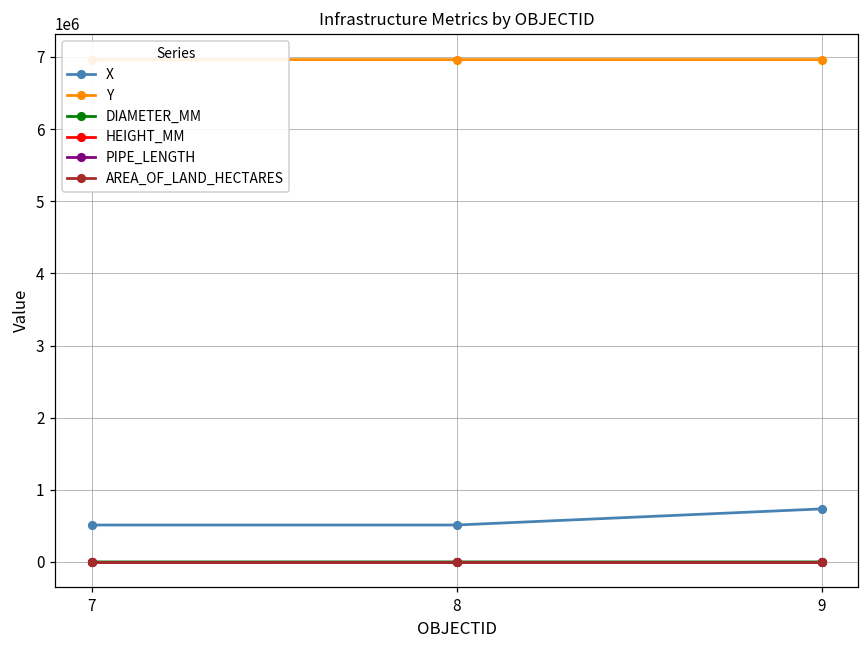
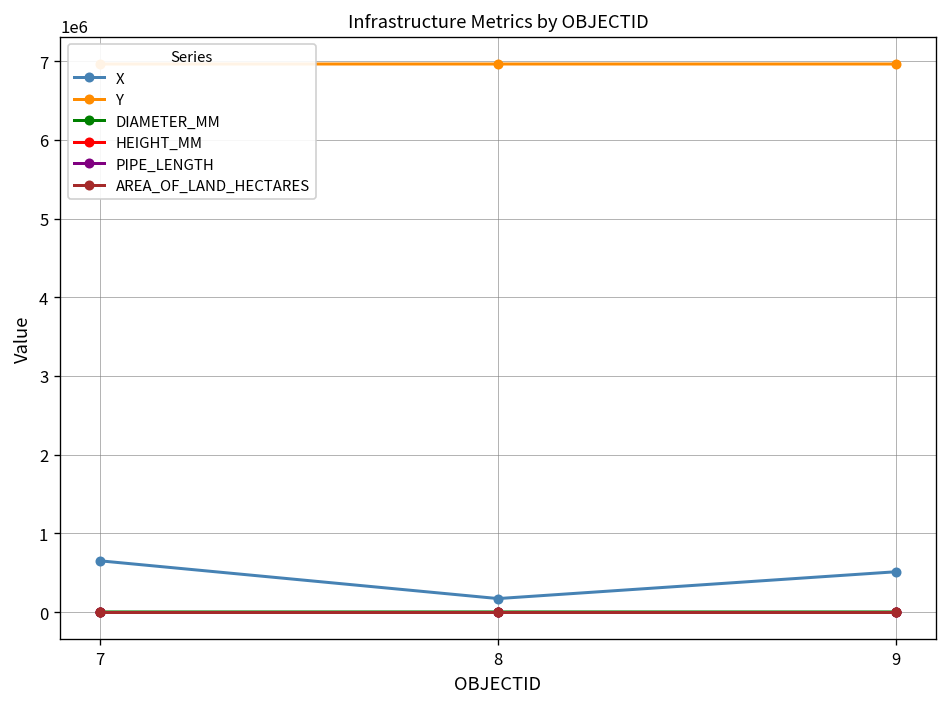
X, 7: 500000 -> 700000
X, 8: 500000 -> 200000
X, 9: 700000 -> 500000
